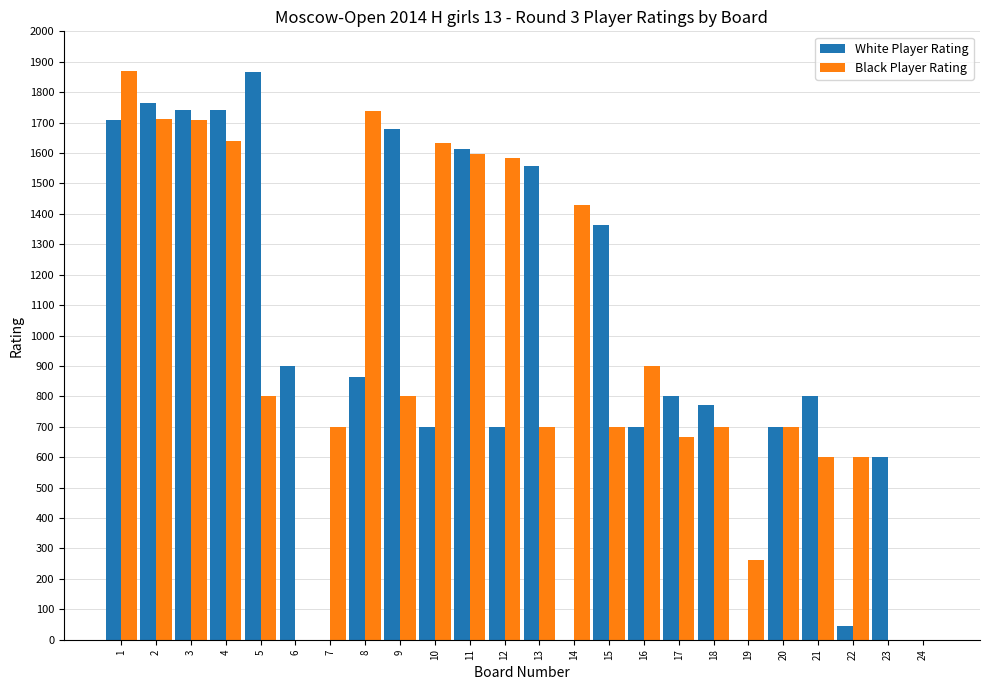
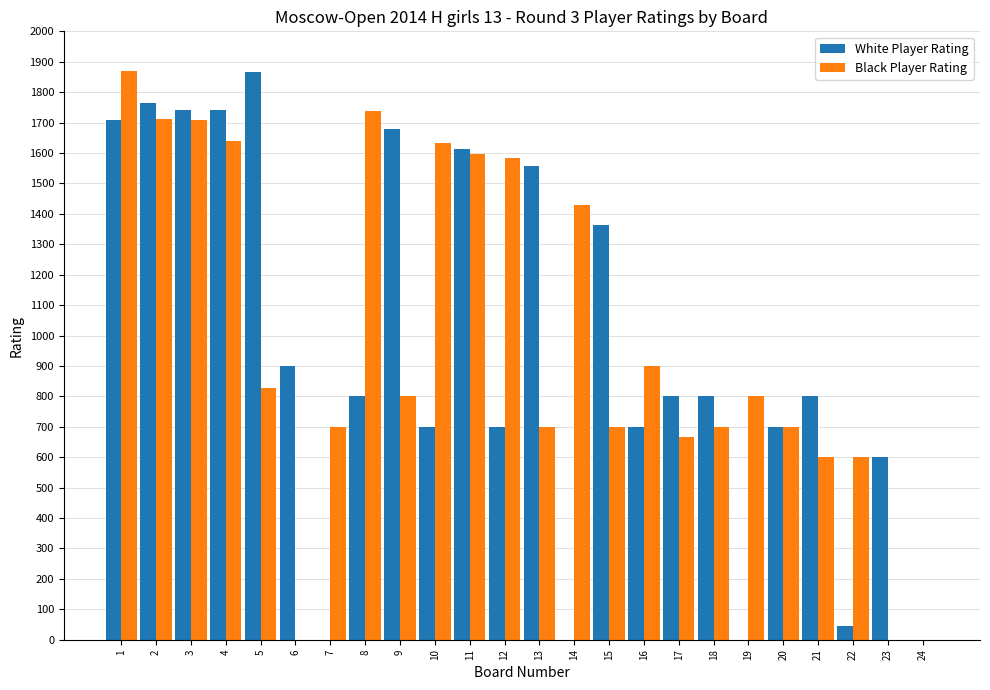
Black Player Rating, 5: 800 -> 830
White Player Rating, 8: 860 -> 800
White Player Rating, 18: 770 -> 800
Black Player Rating, 19: 260 -> 800
